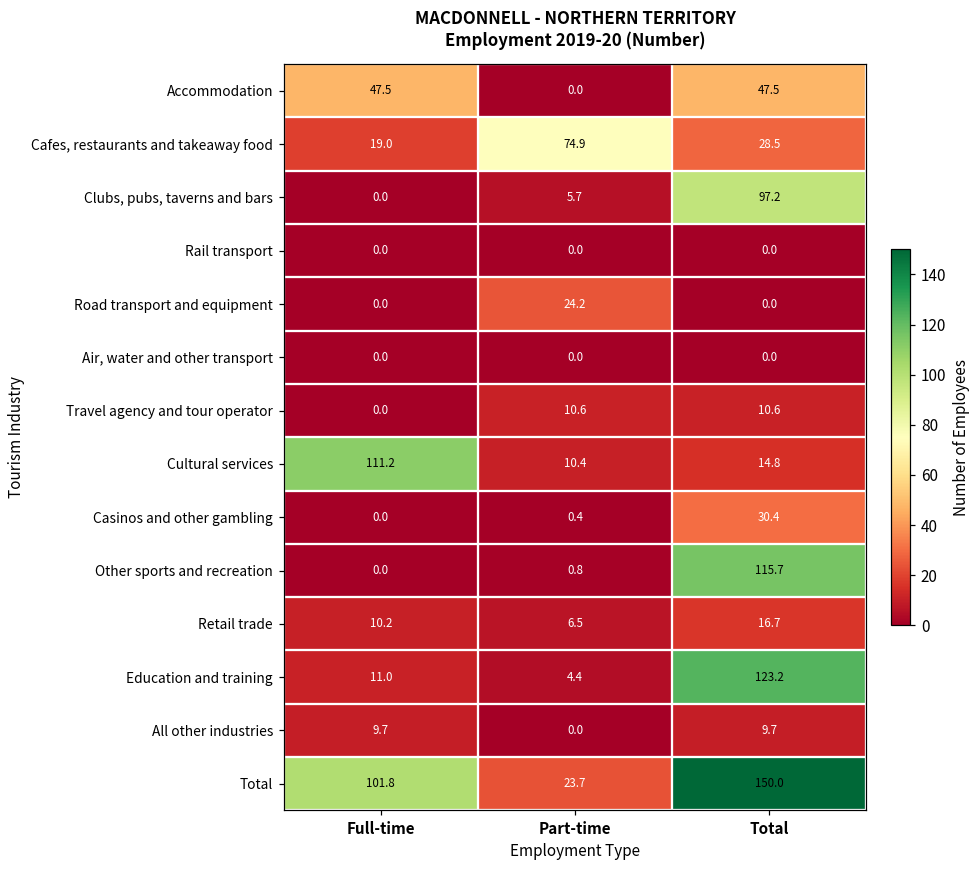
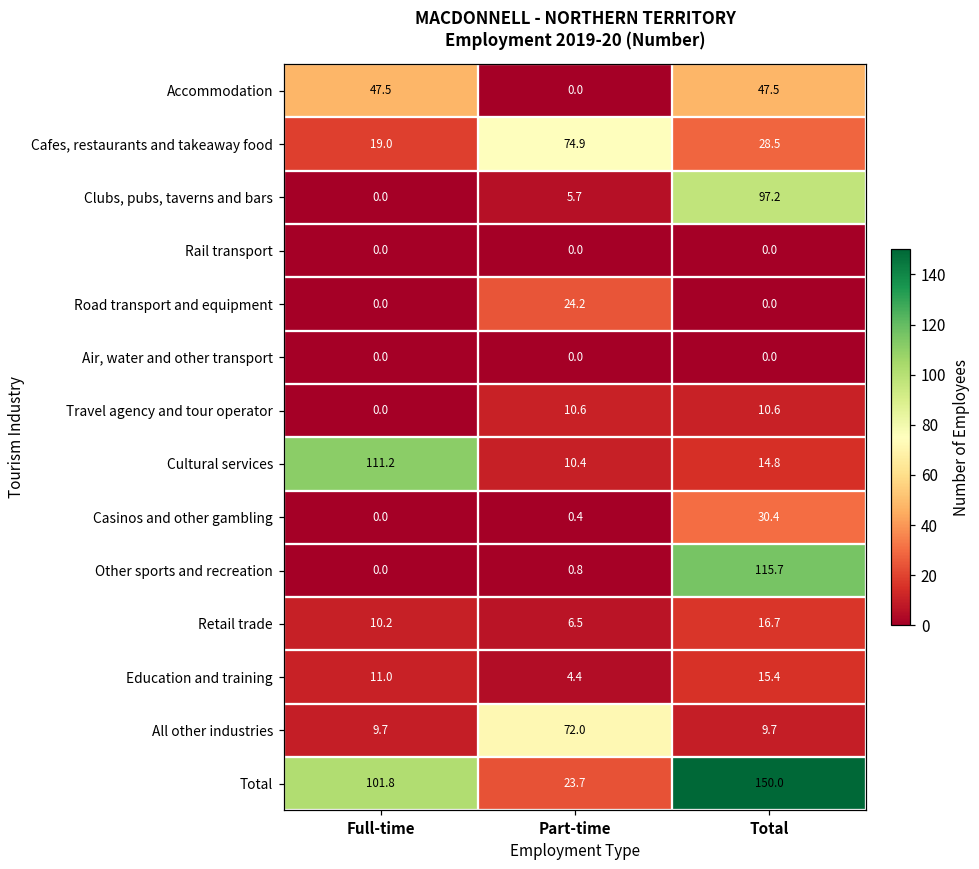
Education and training, Total: 123.2 -> 15.4
All other industries, Part-time: 0.0 -> 72.0
